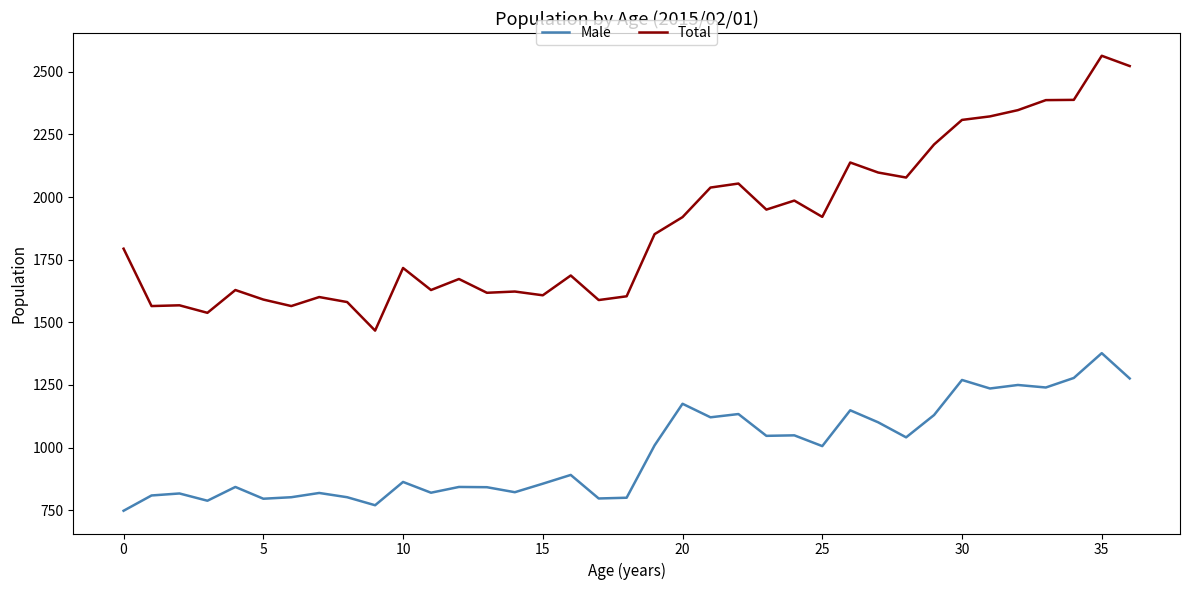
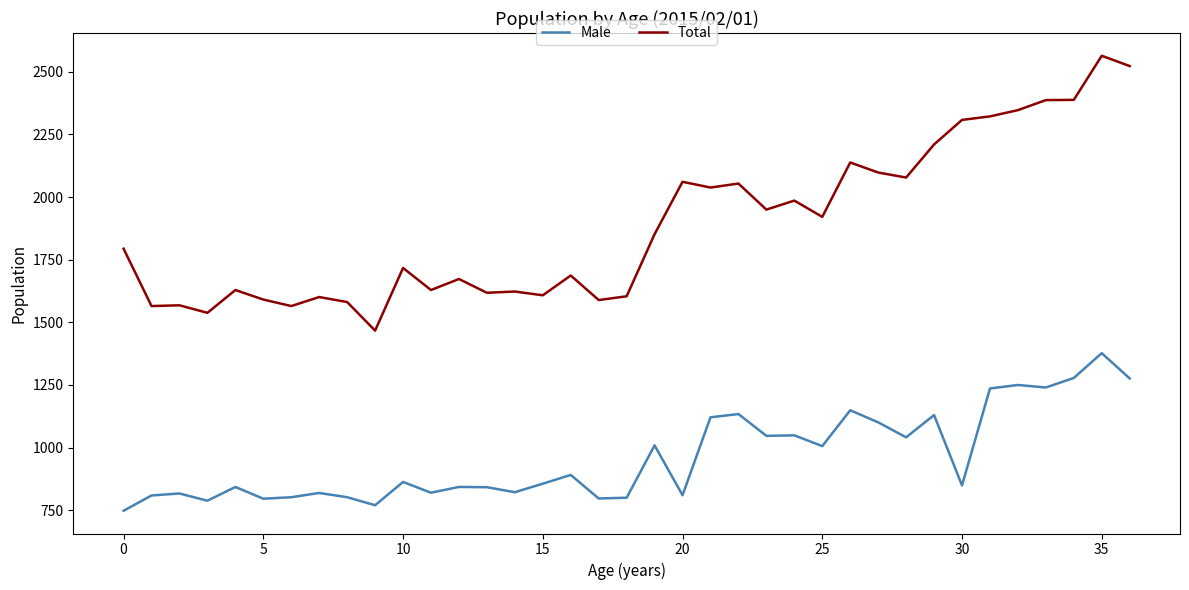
Male, 20: 1180 -> 810
Total, 20: 1920 -> 2060
Male, 30: 1270 -> 850
